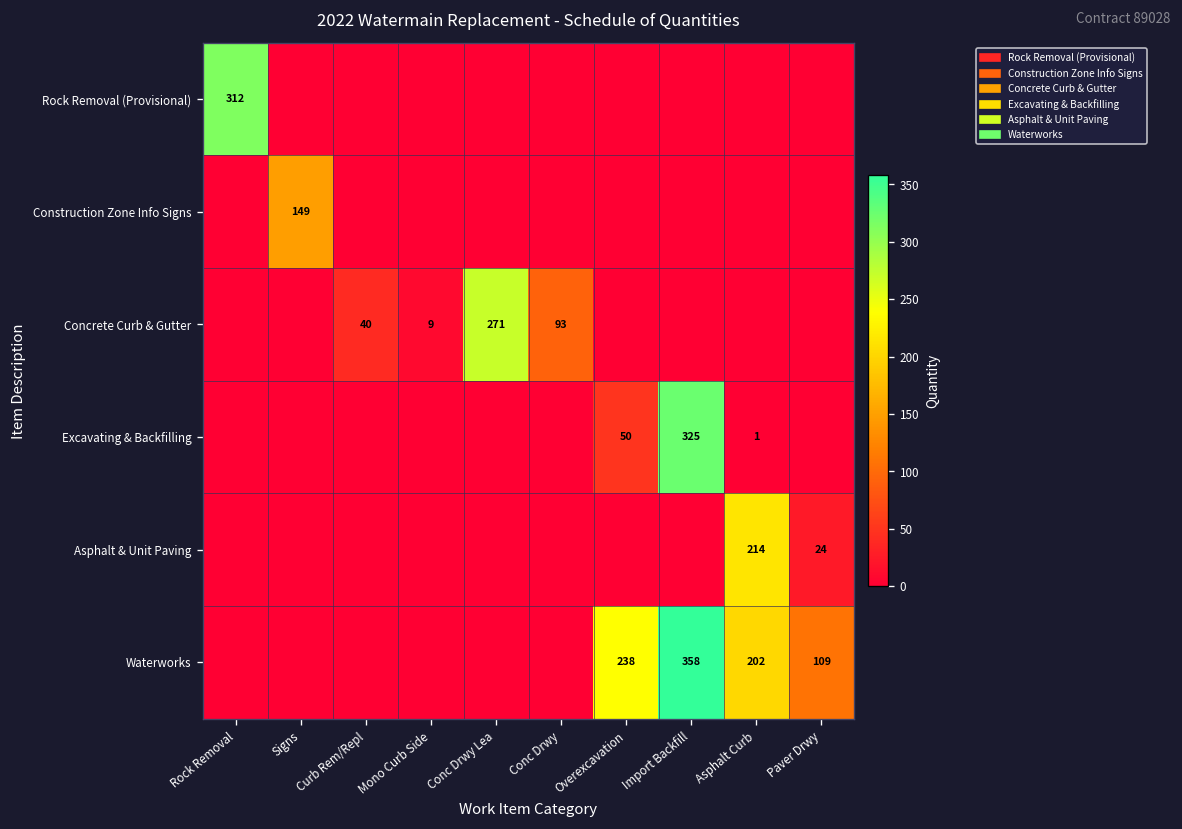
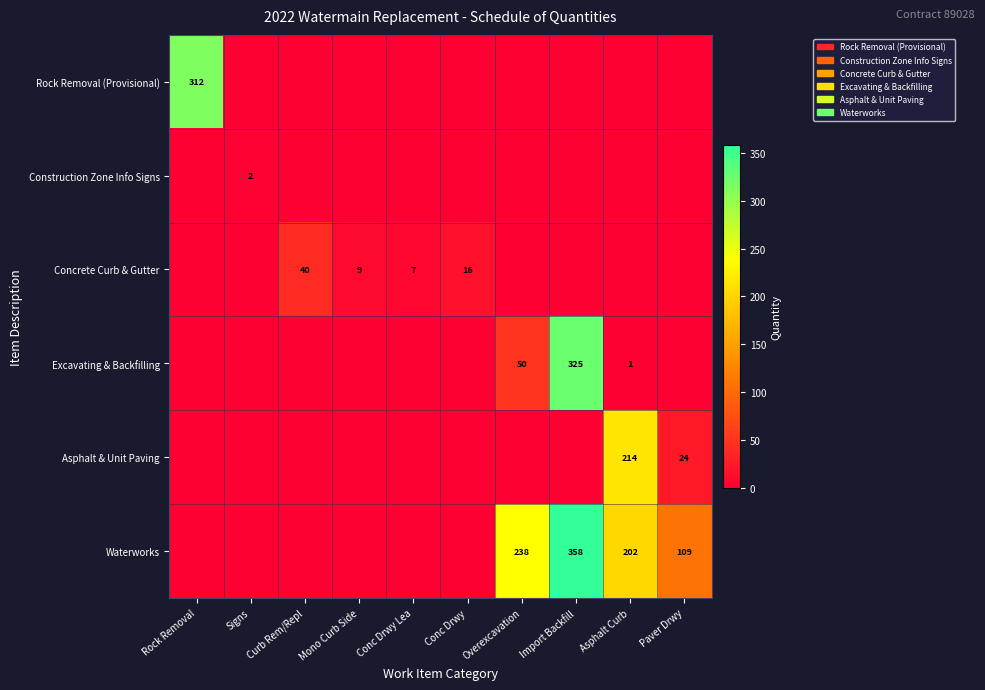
Construction Zone Info Signs, Signs: 149 -> 2
Concrete Curb & Gutter, Conc Drwy Lea: 271 -> 7
Concrete Curb & Gutter, Conc Drwy: 93 -> 16
